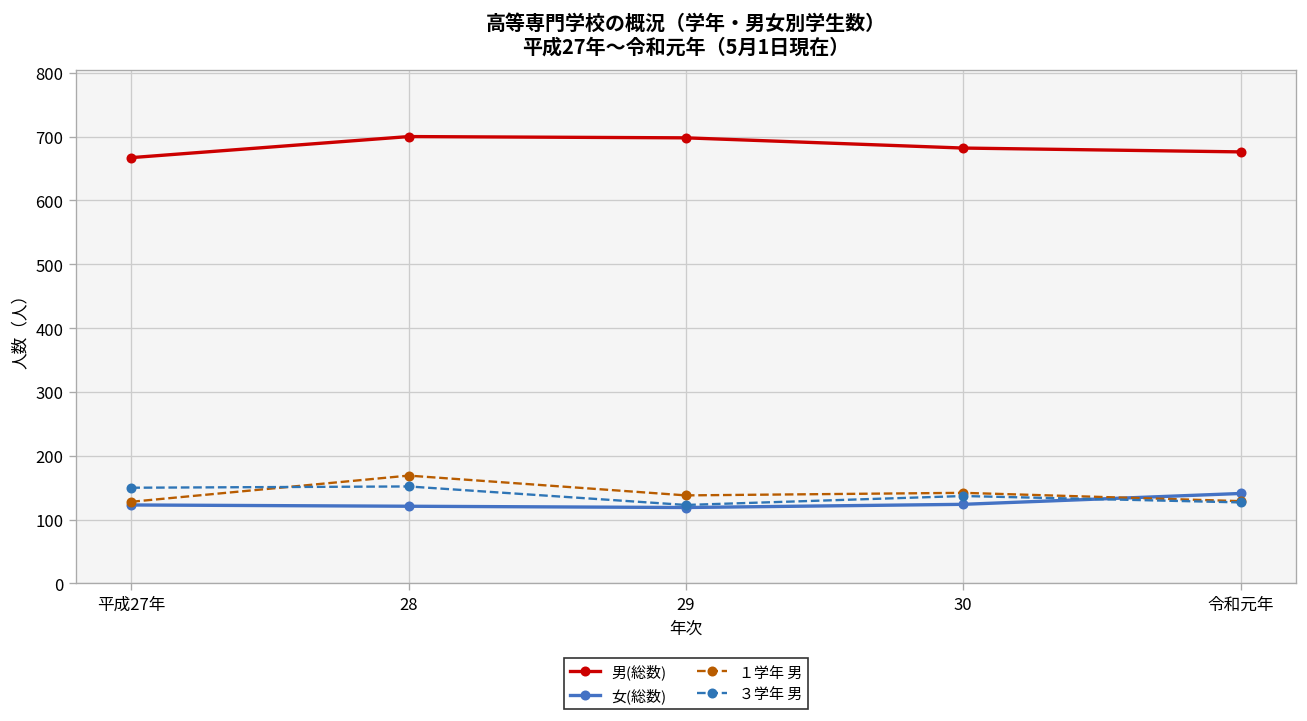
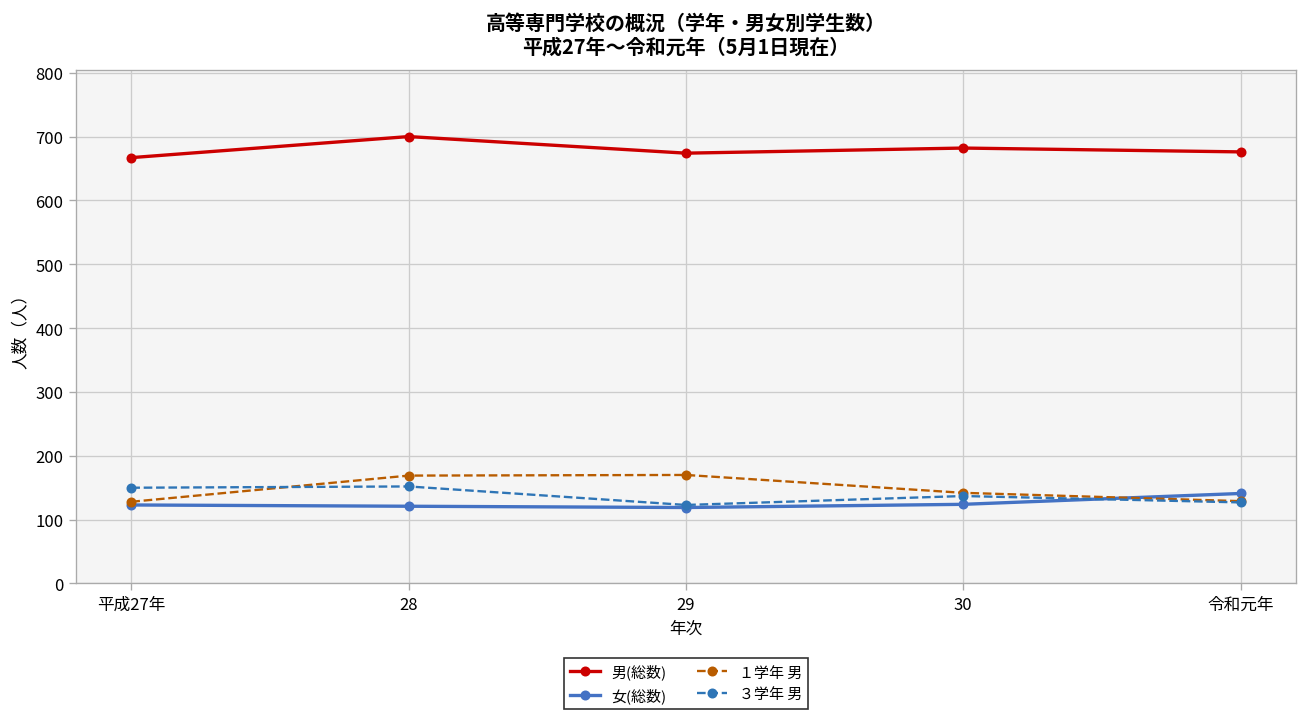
男(総数), 29: 700 -> 670
１学年 男, 29: 140 -> 170
